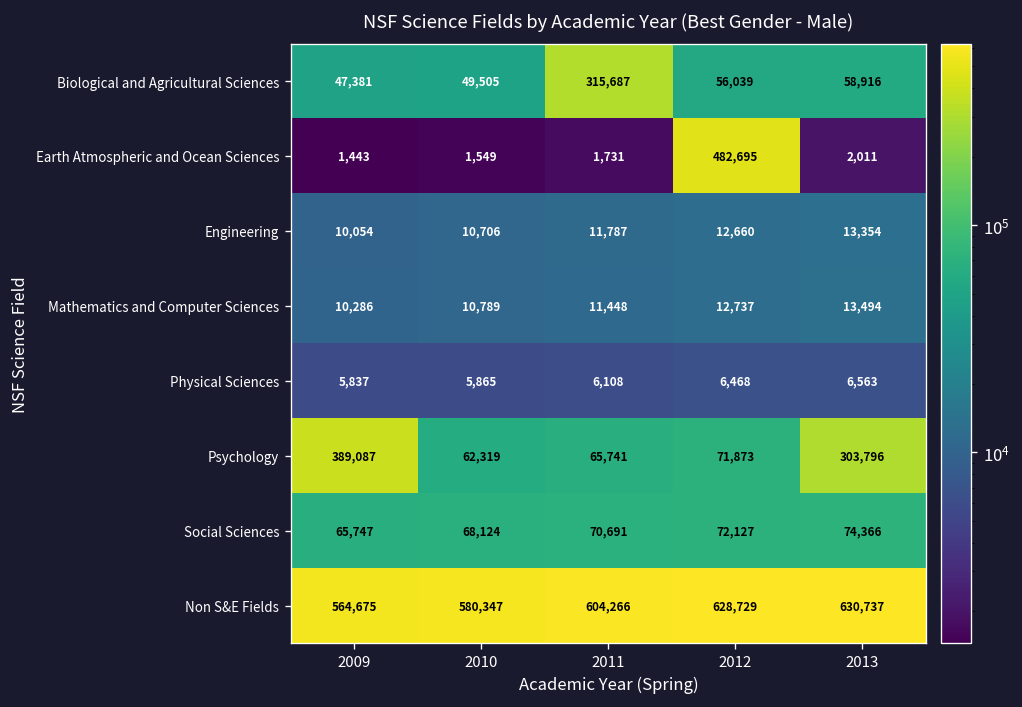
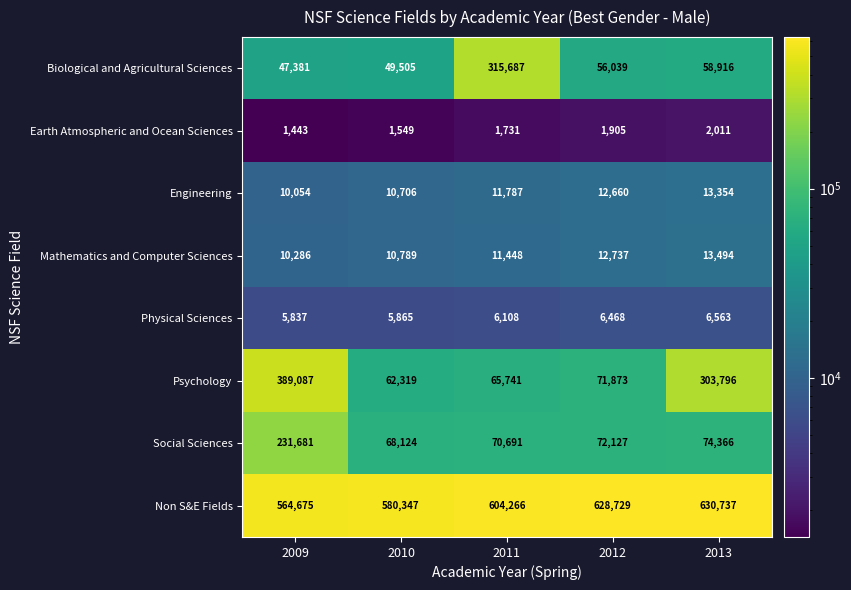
Earth Atmospheric and Ocean Sciences, 2012: 482,695 -> 1,905
Social Sciences, 2009: 65,747 -> 231,681
